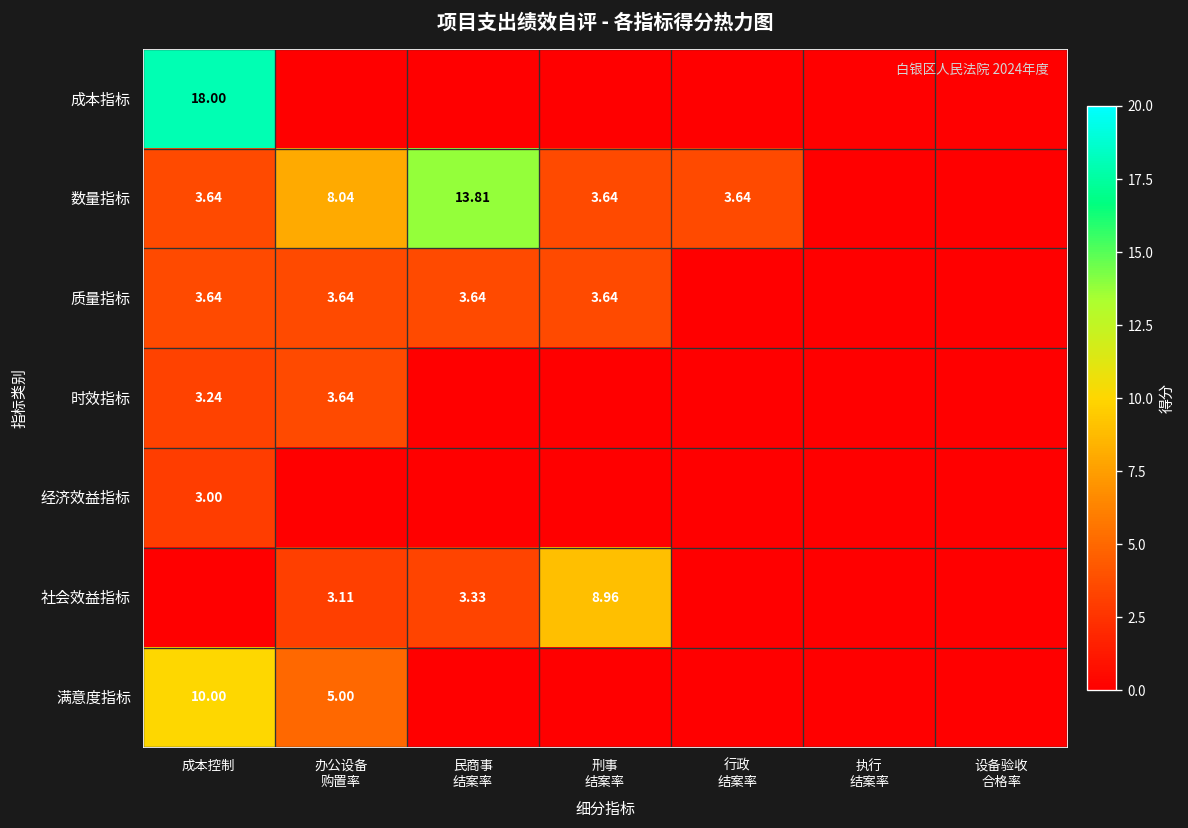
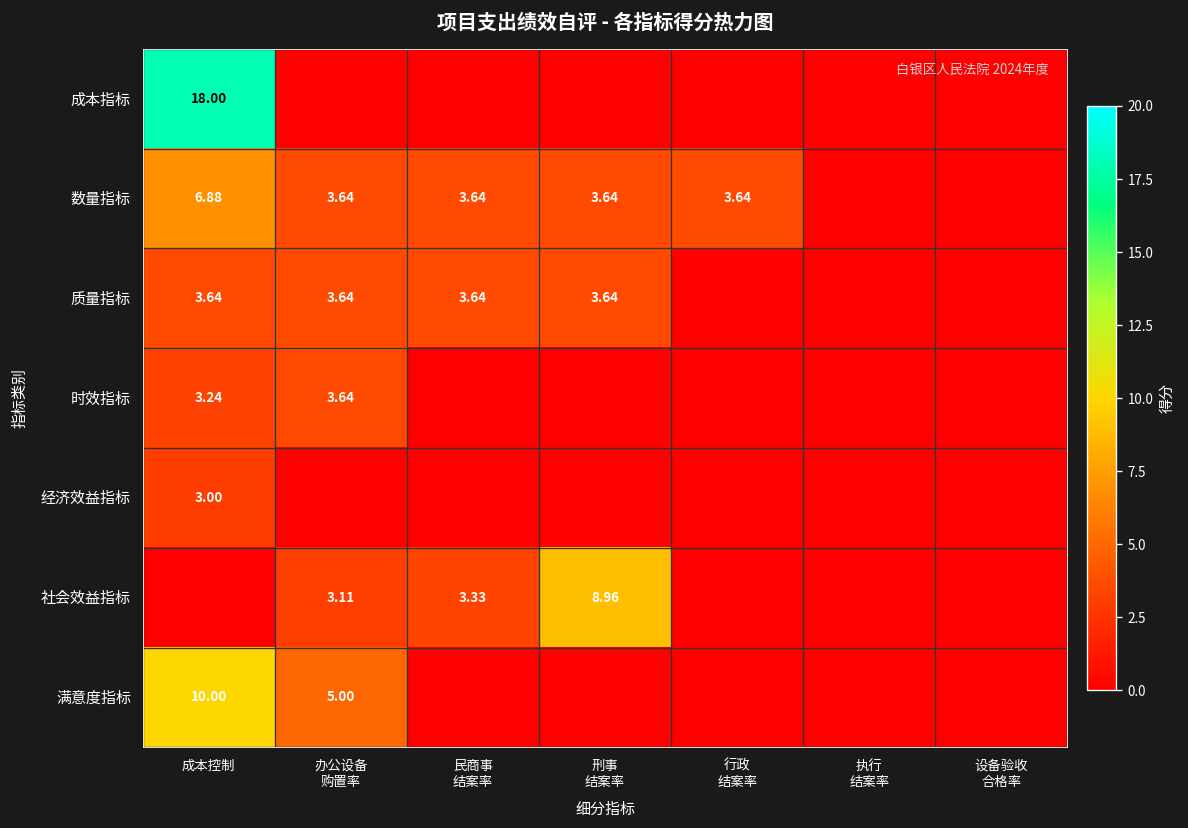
数量指标, 成本控制: 3.64 -> 6.88
数量指标, 办公设备 购置率: 8.04 -> 3.64
数量指标, 民商事 结案率: 13.81 -> 3.64
